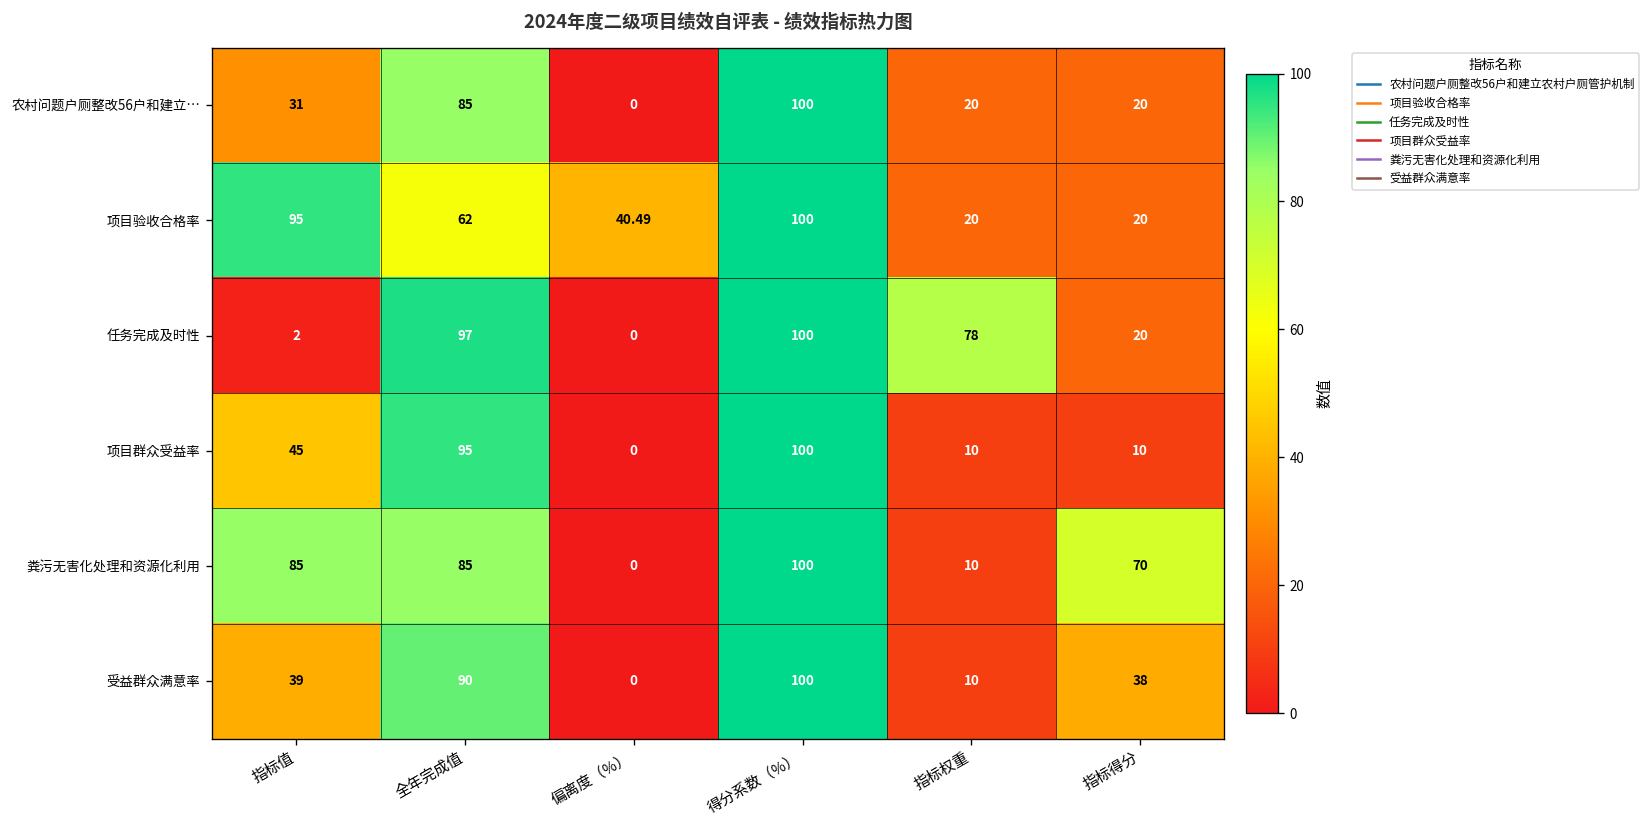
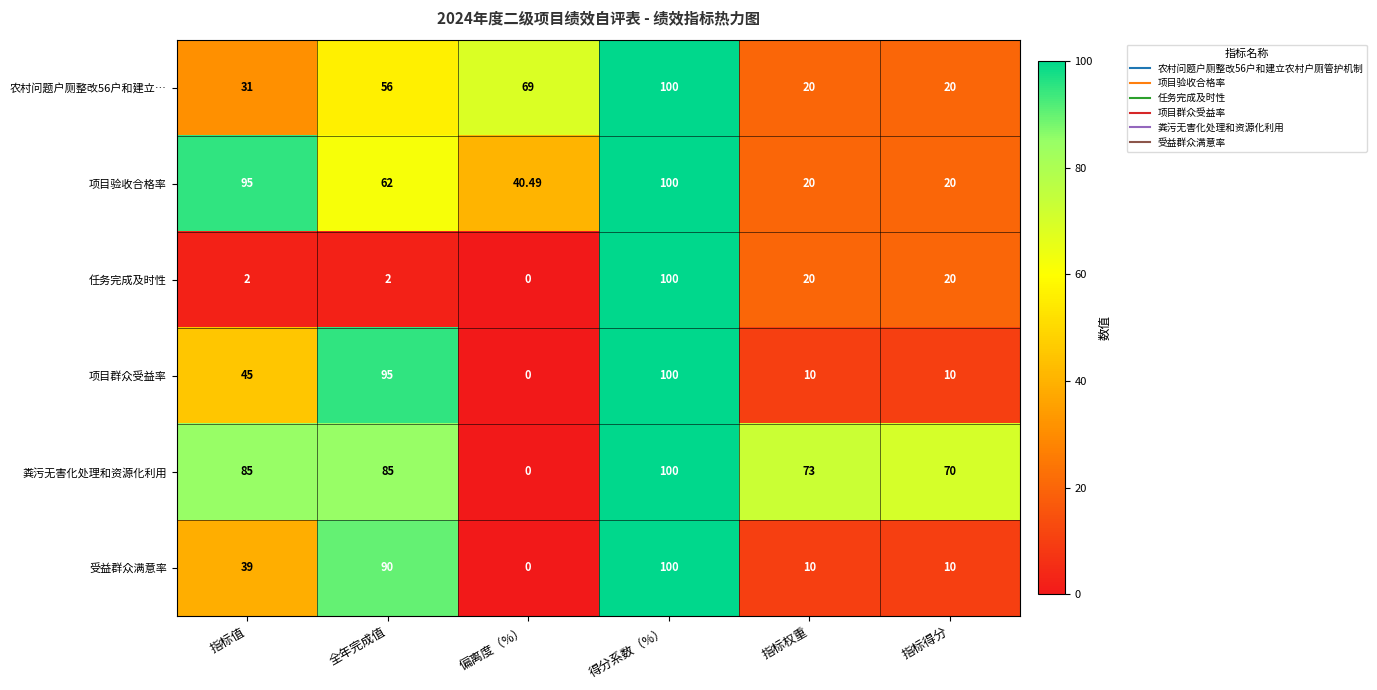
农村问题户厕整改56户和建立…, 全年完成值: 85 -> 56
农村问题户厕整改56户和建立…, 偏离度（%）: 0 -> 69
任务完成及时性, 全年完成值: 97 -> 2
任务完成及时性, 指标权重: 78 -> 20
粪污无害化处理和资源化利用, 指标权重: 10 -> 73
受益群众满意率, 指标得分: 38 -> 10
